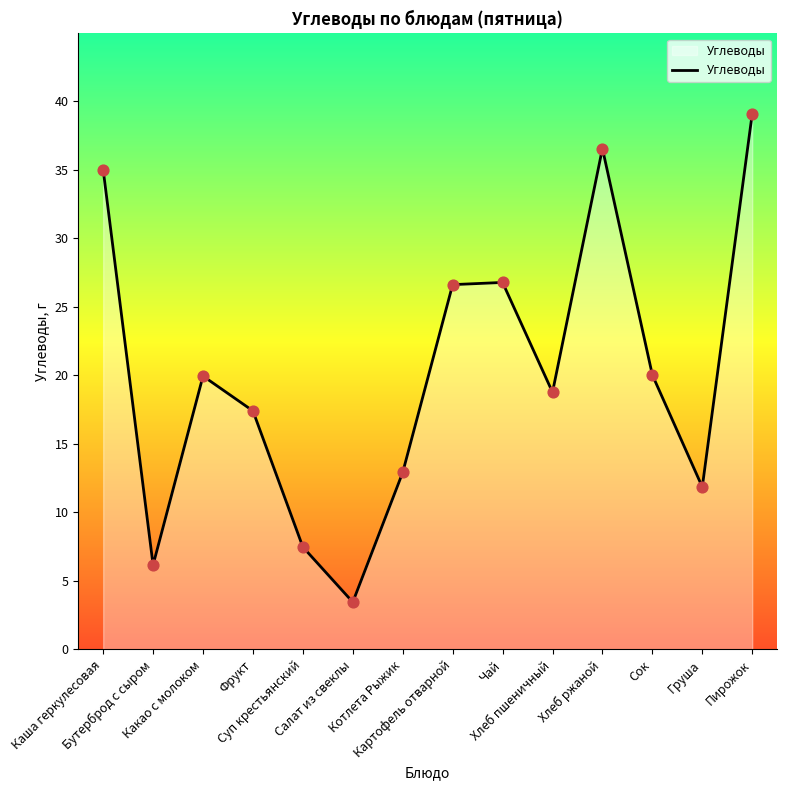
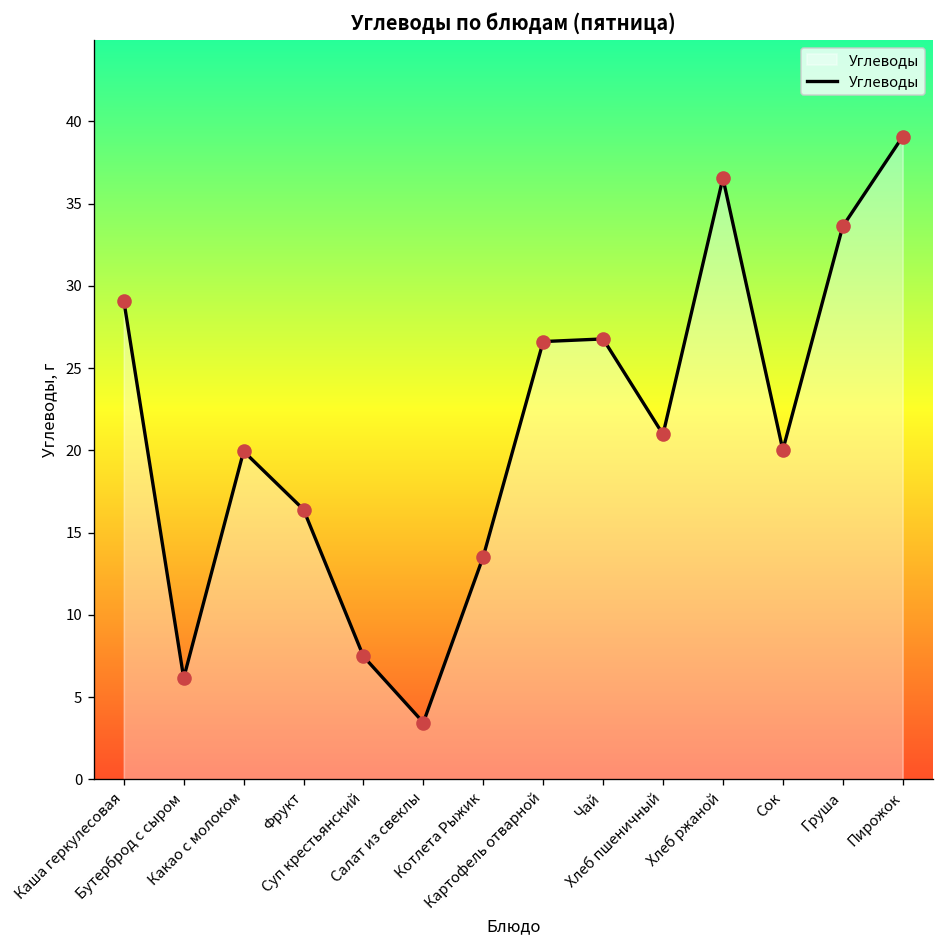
Каша геркулесовая: 35.0 -> 29.1
Фрукт: 17.4 -> 16.4
Котлета Рыжик: 12.9 -> 13.5
Хлеб пшеничный: 18.8 -> 21.0
Груша: 11.9 -> 33.6
